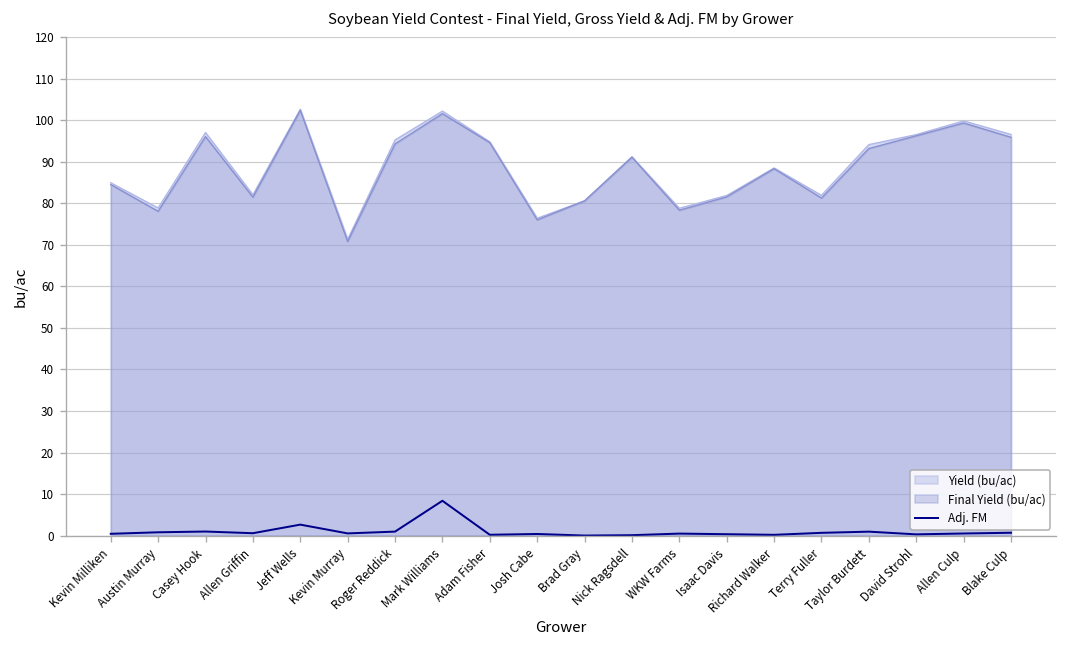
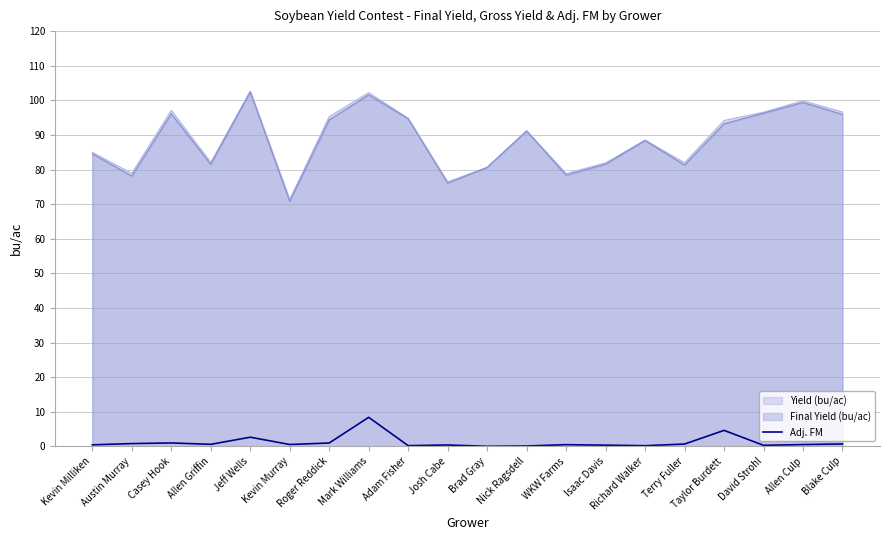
Adj. FM, Taylor Burdett: 1 -> 5
